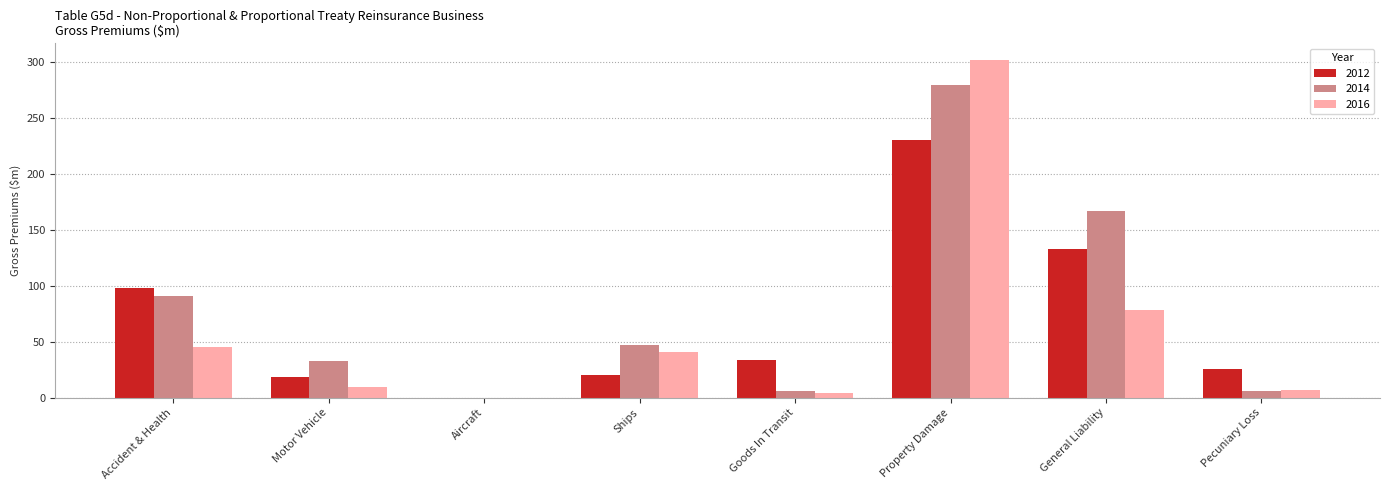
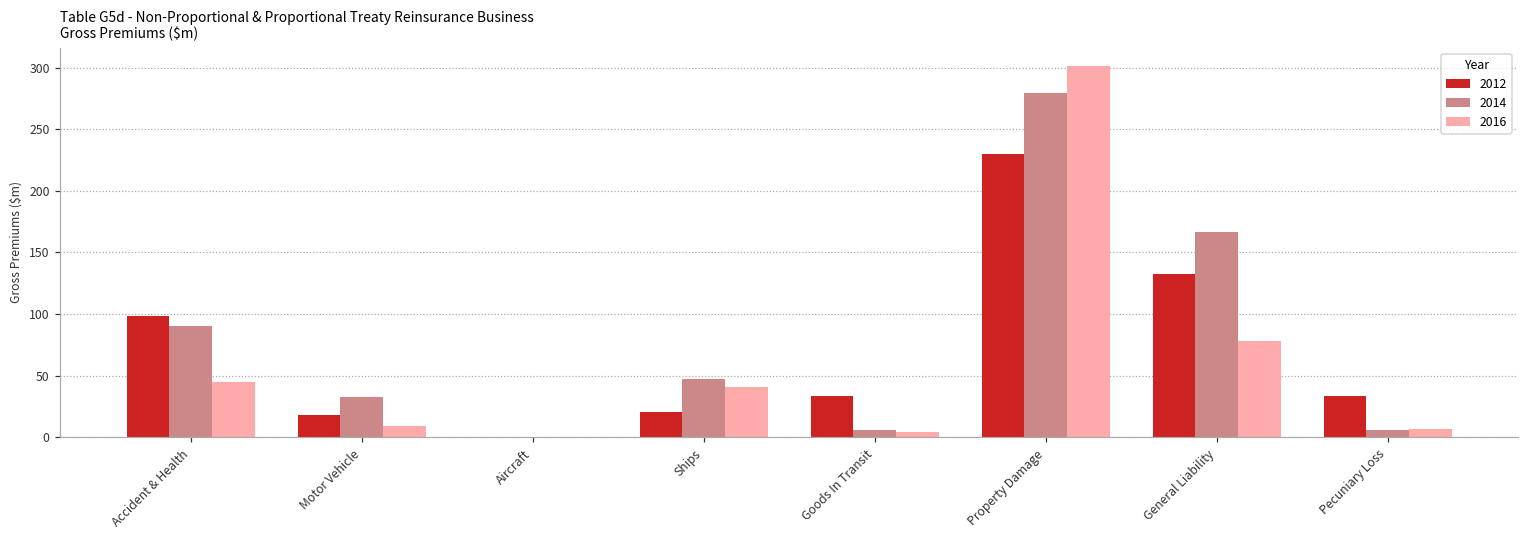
2012, Pecuniary Loss: 25 -> 34
